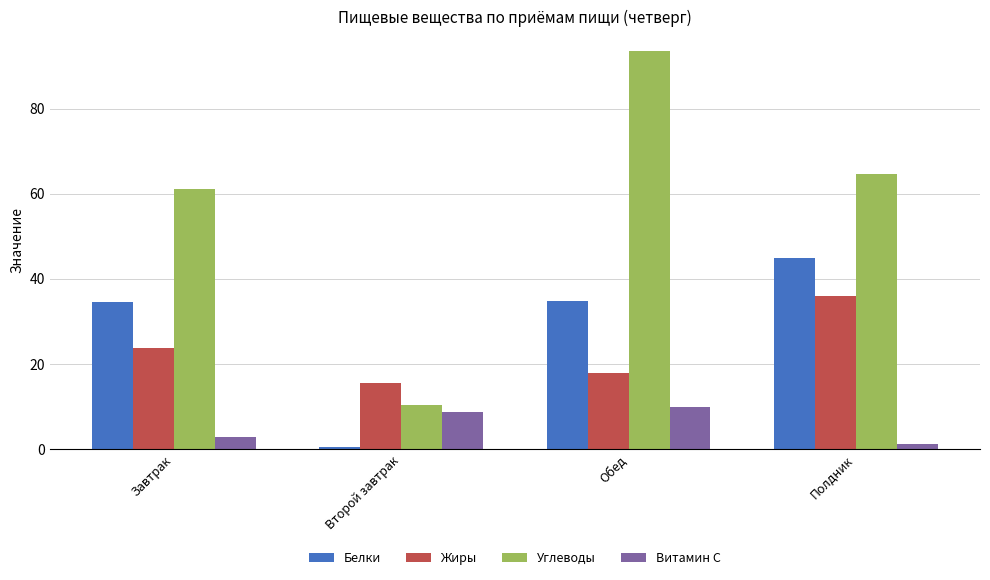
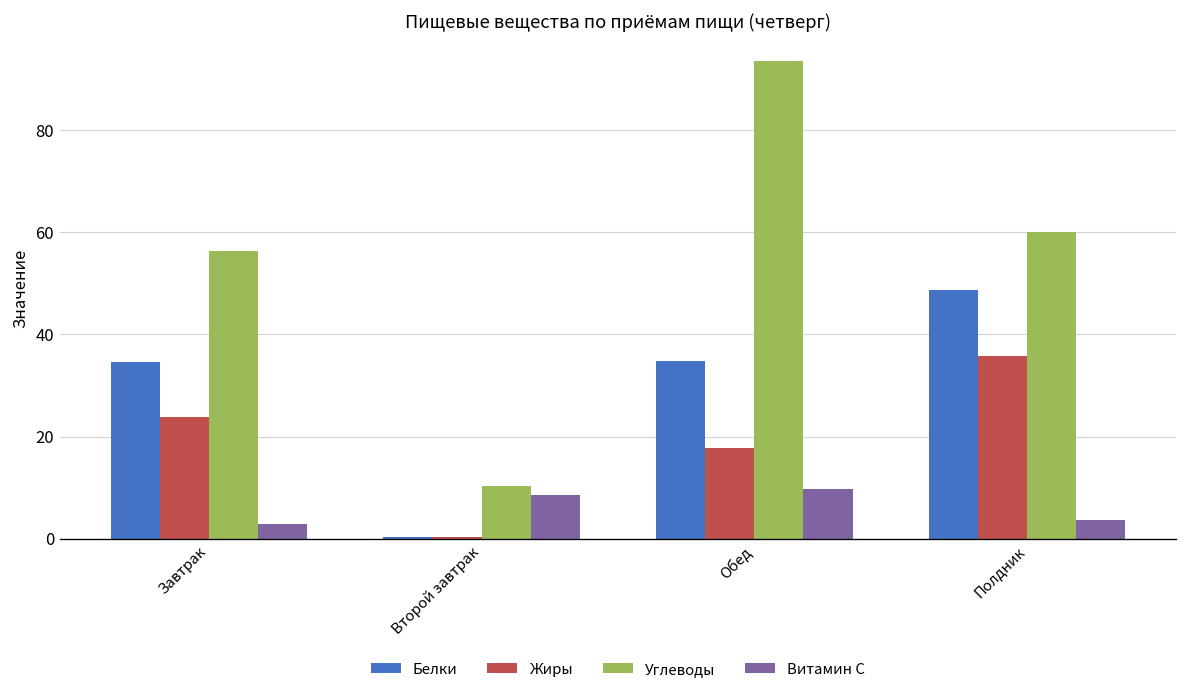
Углеводы, Завтрак: 61 -> 56
Жиры, Второй завтрак: 15 -> 0
Белки, Полдник: 45 -> 49
Углеводы, Полдник: 65 -> 60
Витамин С, Полдник: 1 -> 4
